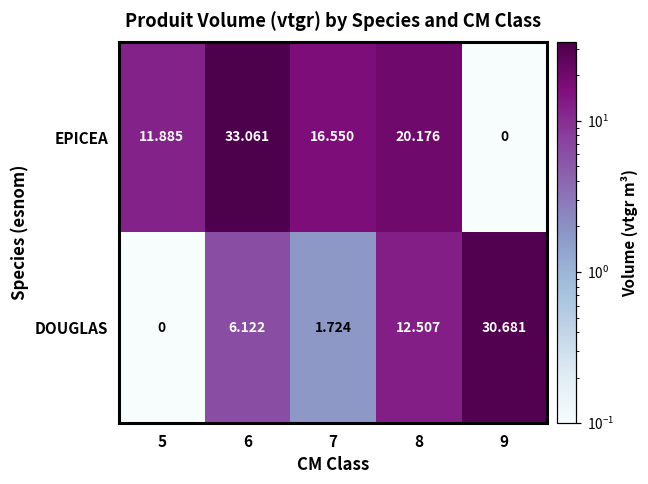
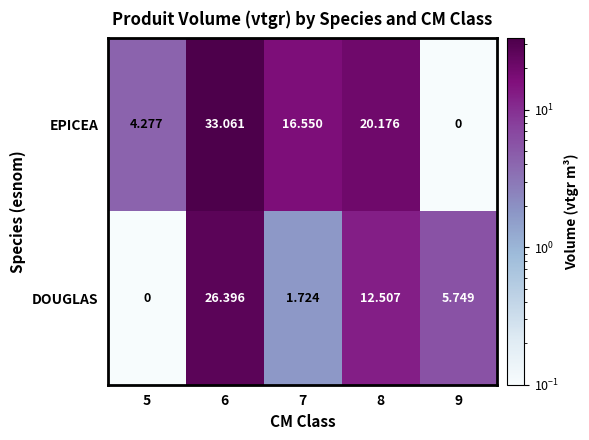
EPICEA, 5: 11.885 -> 4.277
DOUGLAS, 6: 6.122 -> 26.396
DOUGLAS, 9: 30.681 -> 5.749
